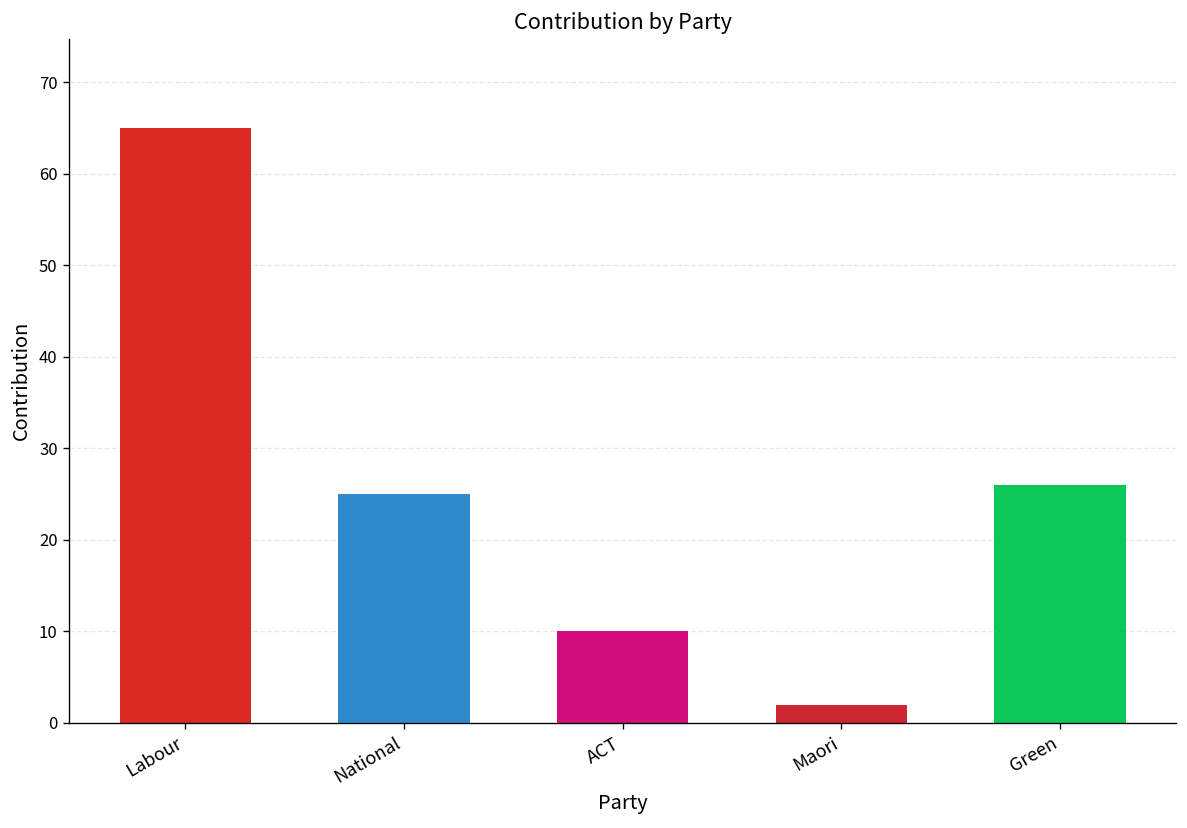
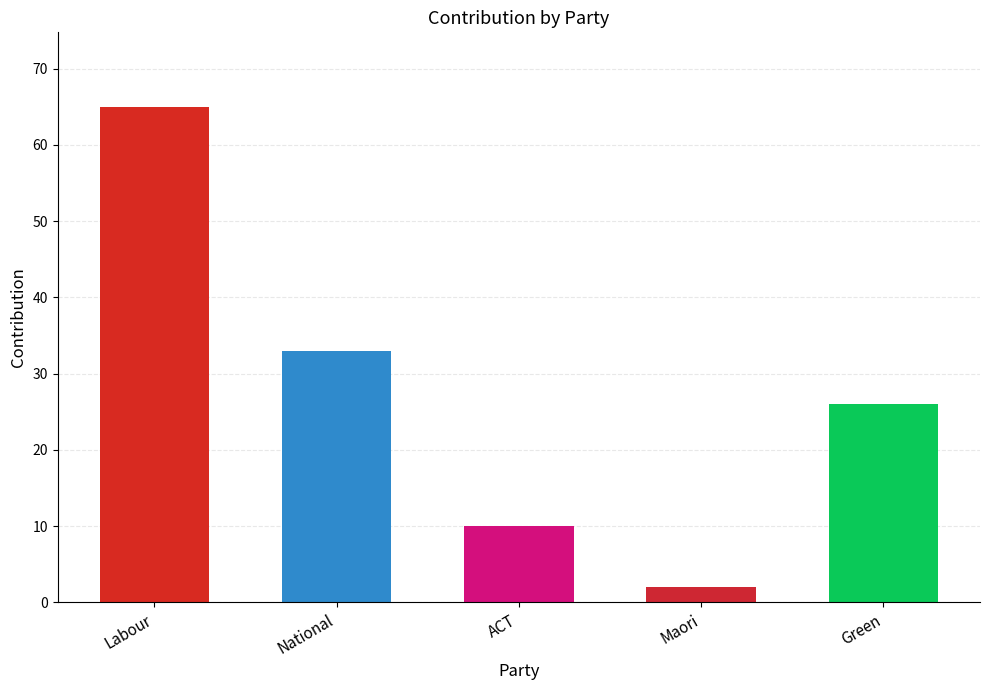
National: 25 -> 33
